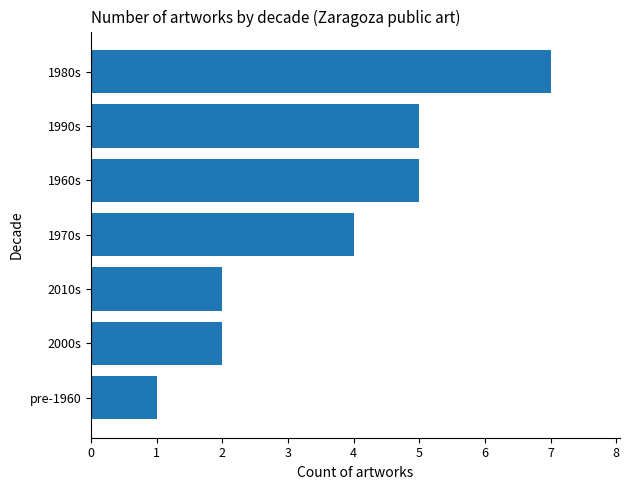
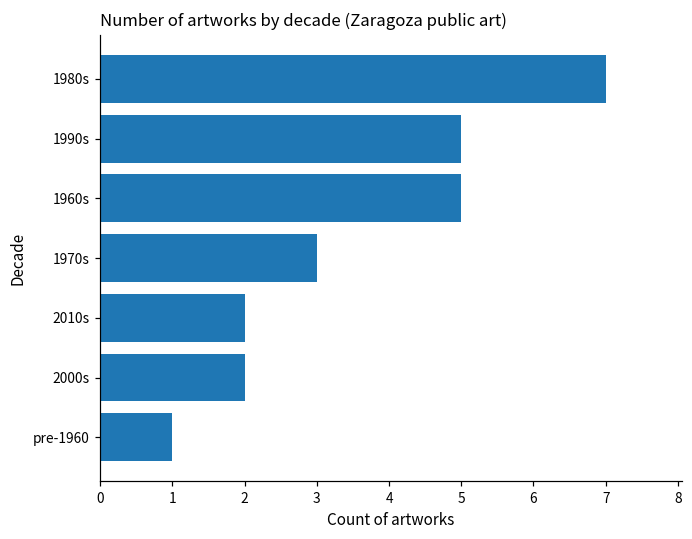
1970s: 4 -> 3
